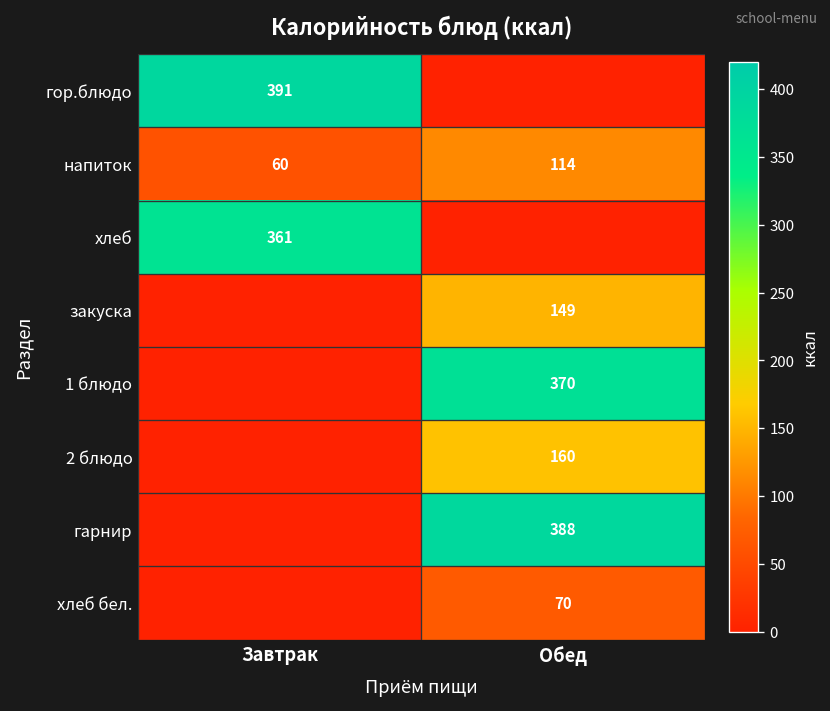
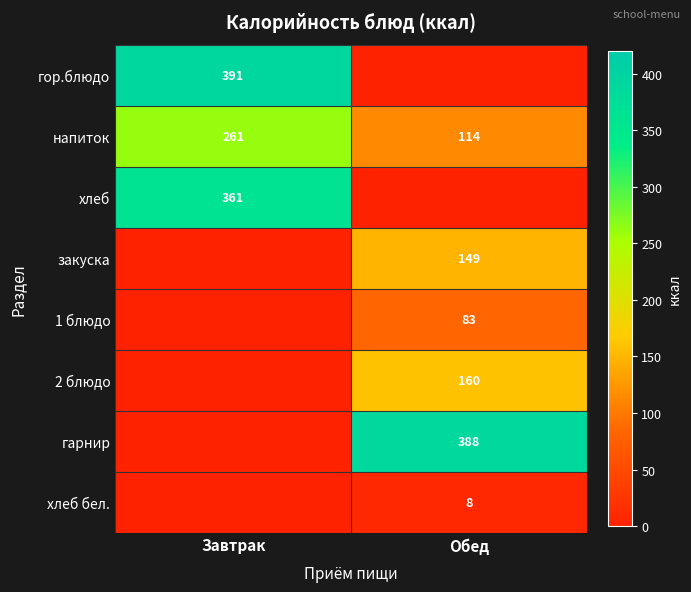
напиток, Завтрак: 60 -> 261
1 блюдо, Обед: 370 -> 83
хлеб бел., Обед: 70 -> 8
